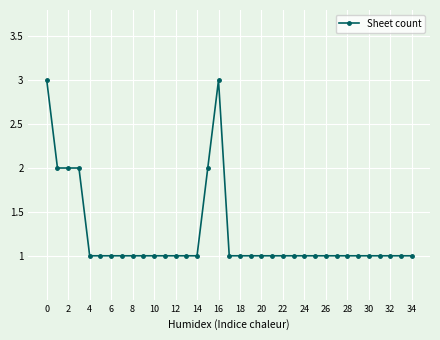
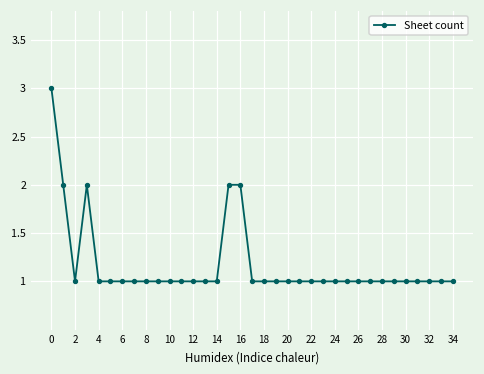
2: 2 -> 1
16: 3 -> 2
